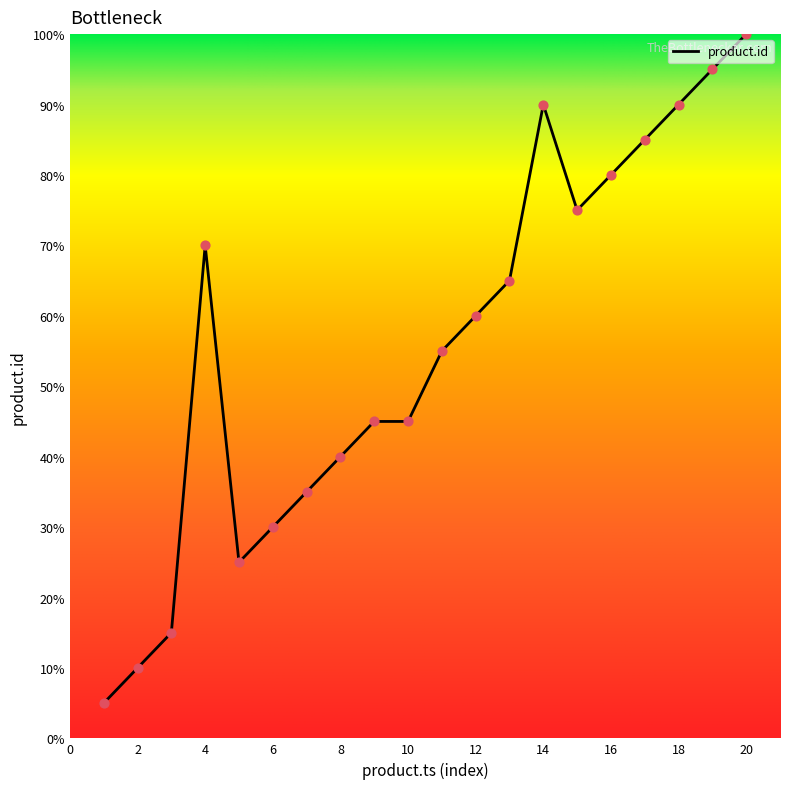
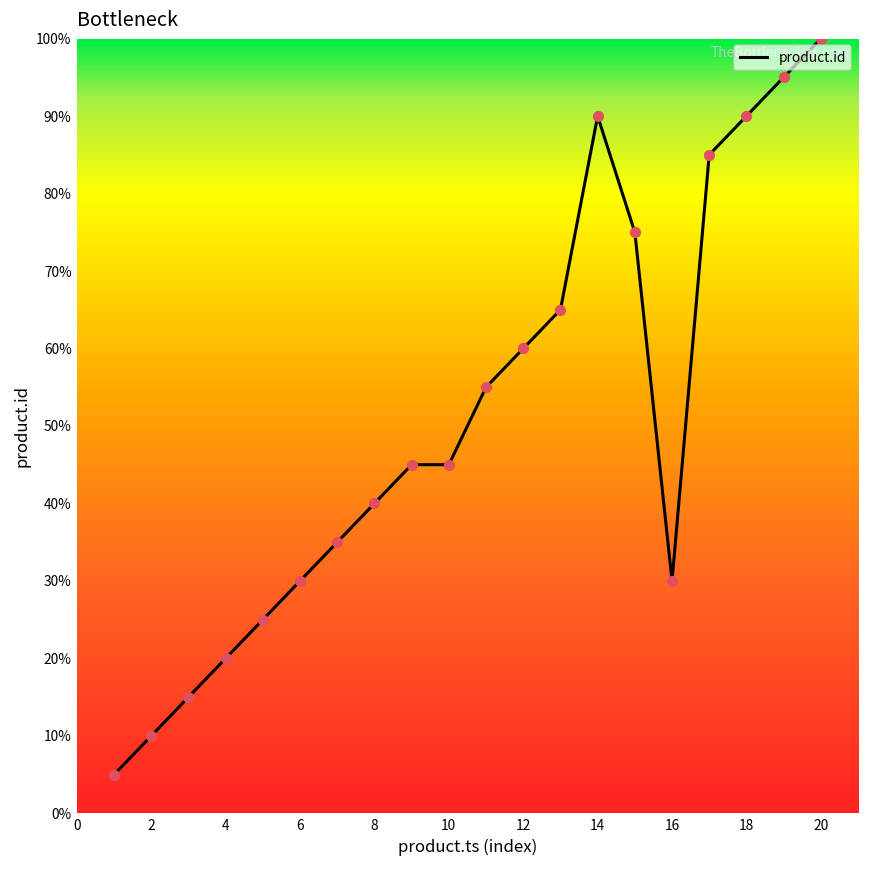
4: 70% -> 20%
16: 80% -> 30%
